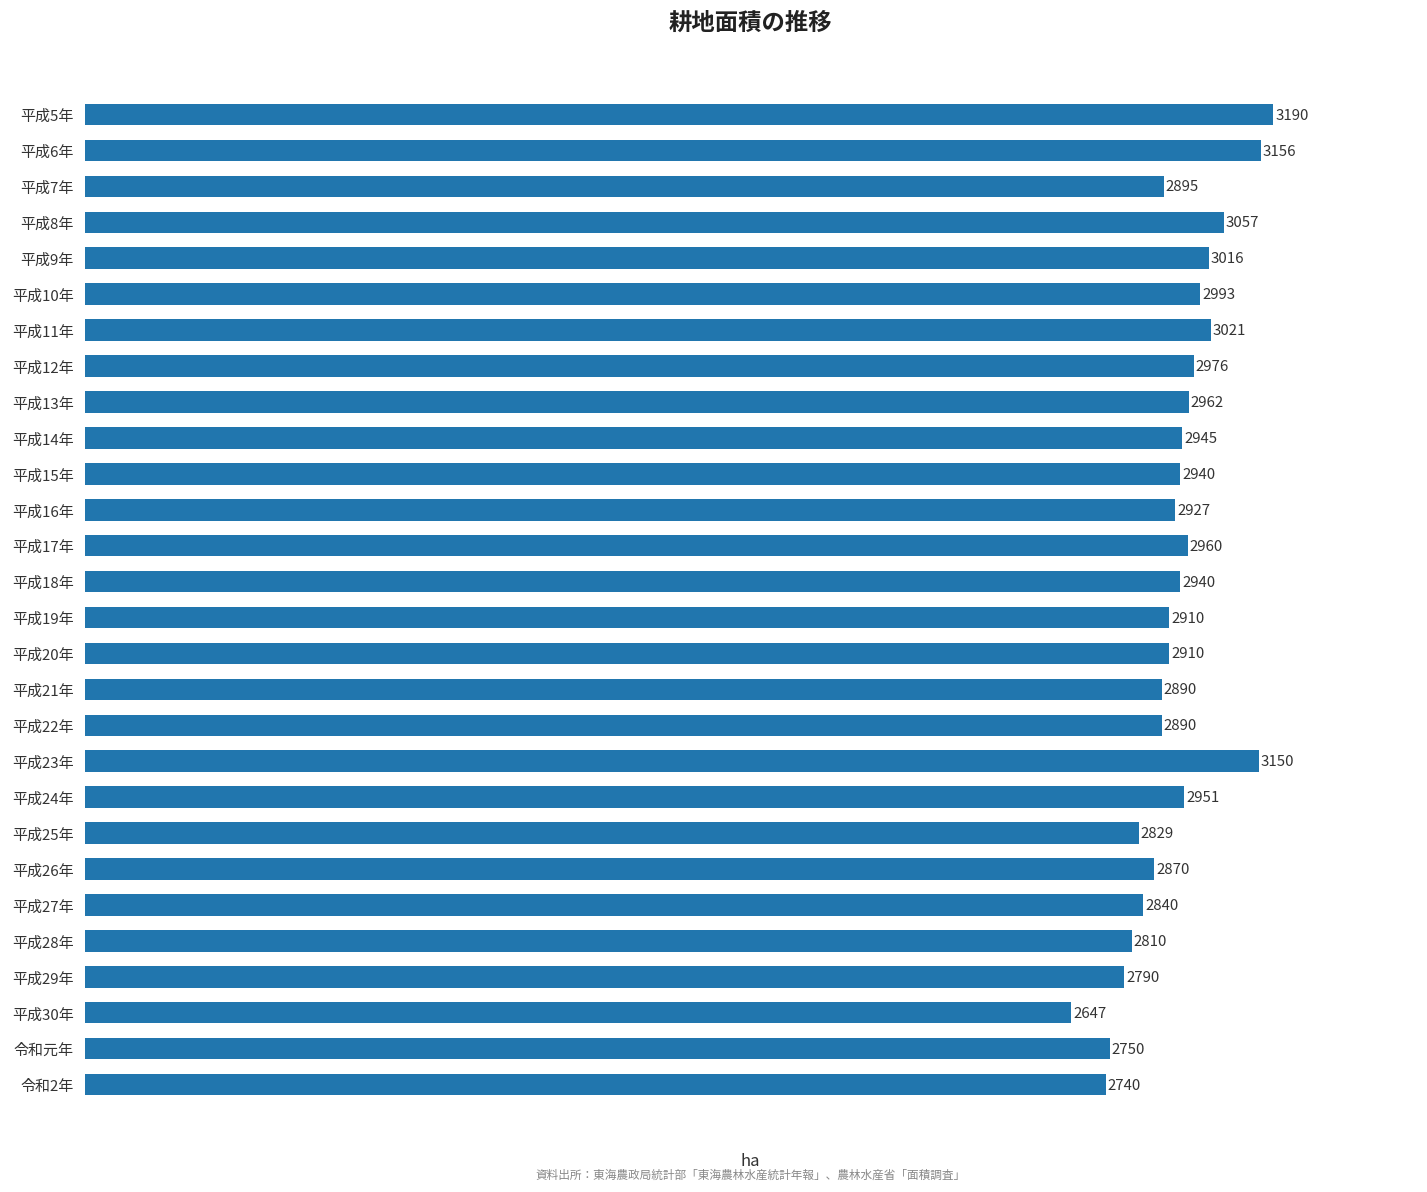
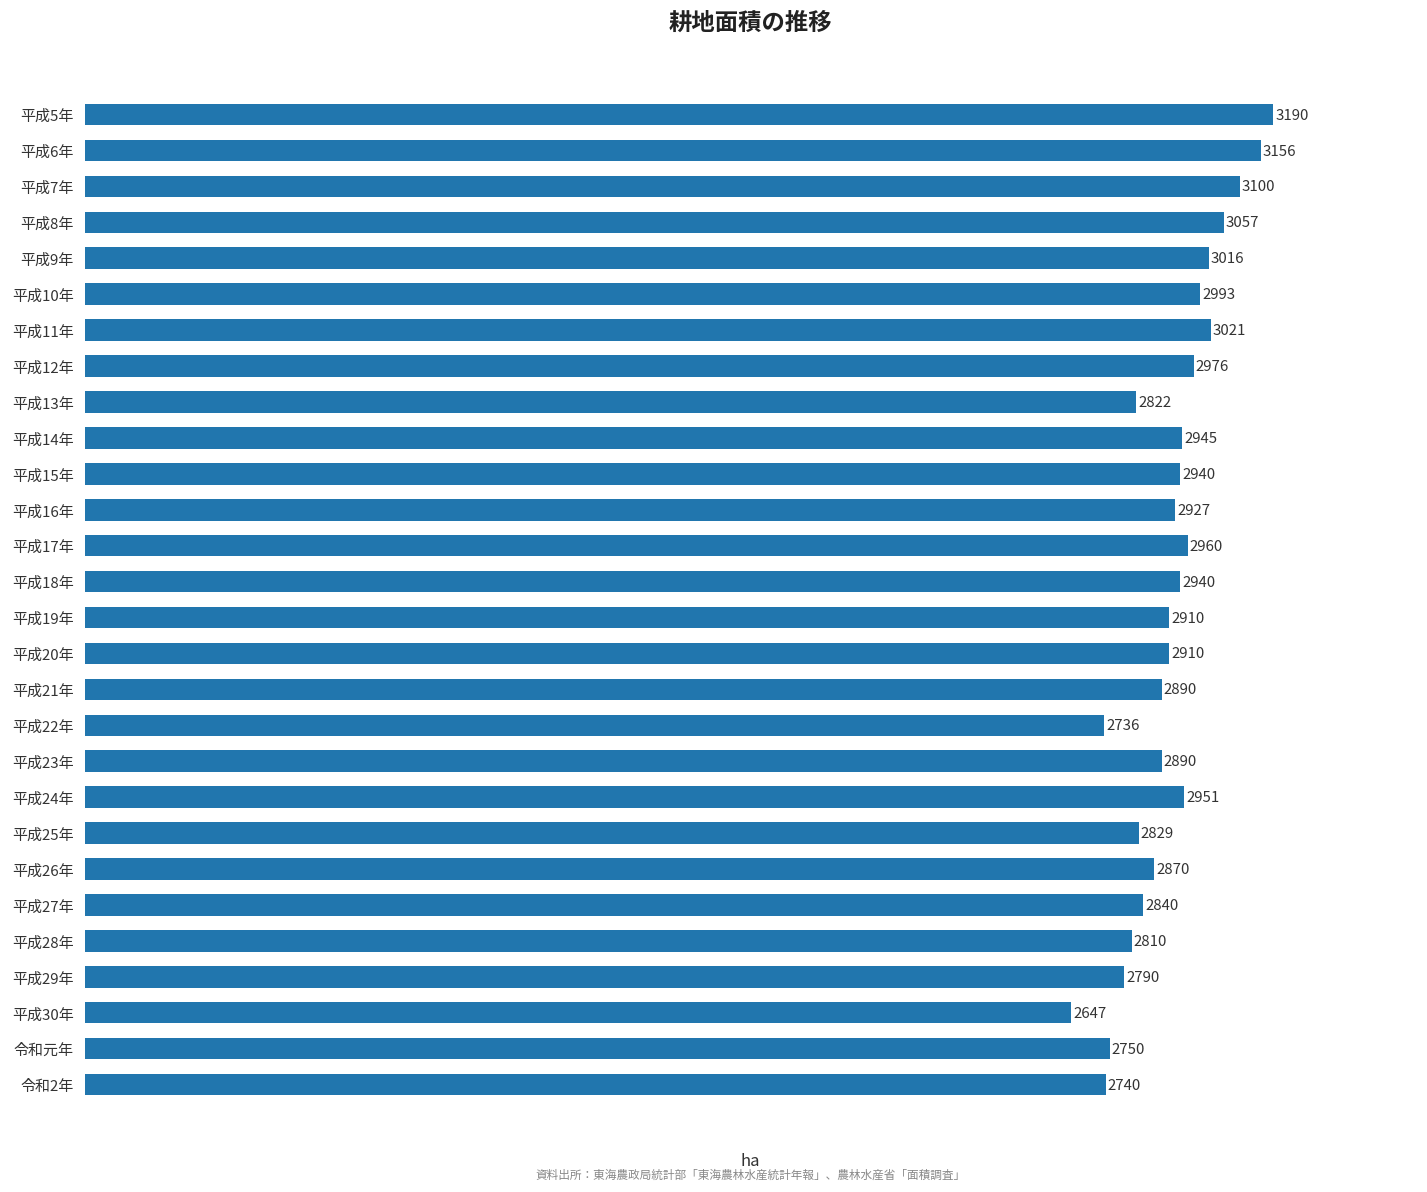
平成7年: 2895 -> 3100
平成13年: 2962 -> 2822
平成22年: 2890 -> 2736
平成23年: 3150 -> 2890
